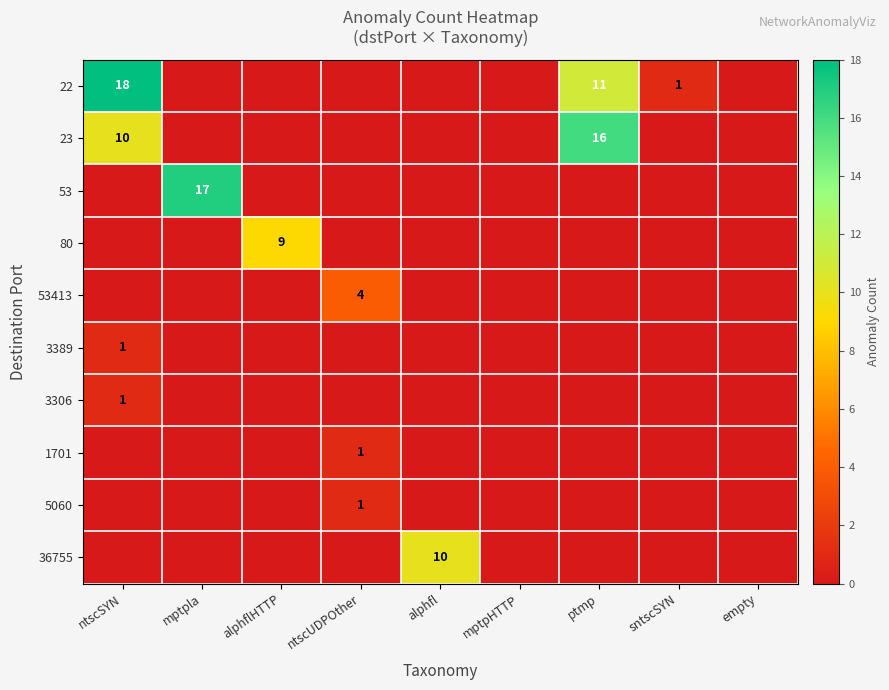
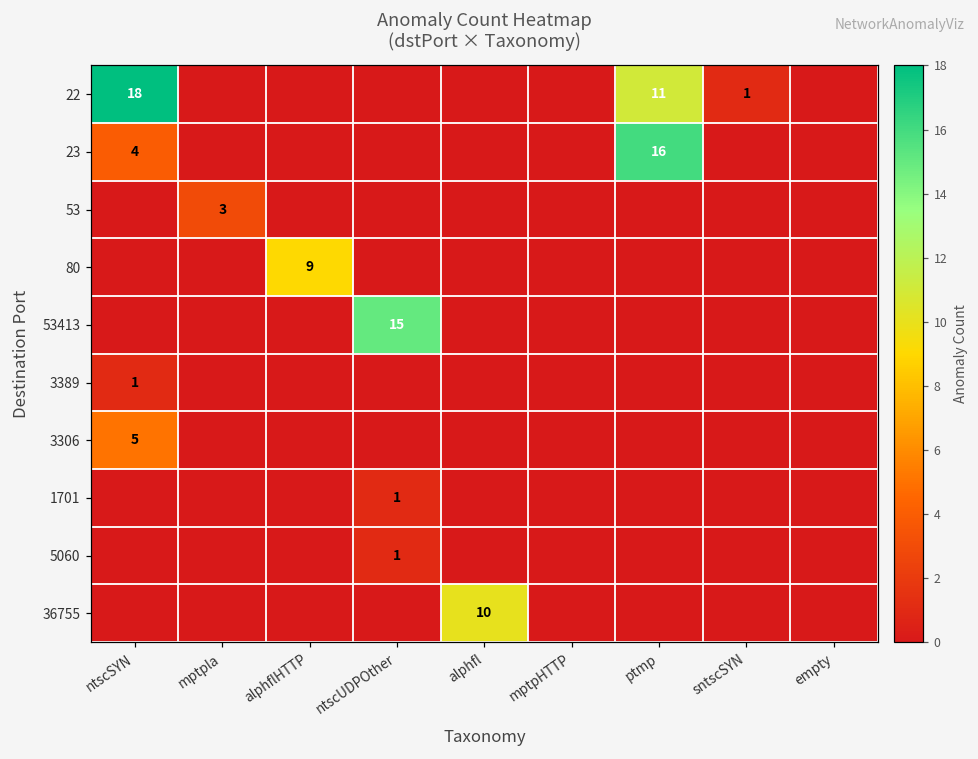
23, ntscSYN: 10 -> 4
53, mptpla: 17 -> 3
53413, ntscUDPOther: 4 -> 15
3306, ntscSYN: 1 -> 5
